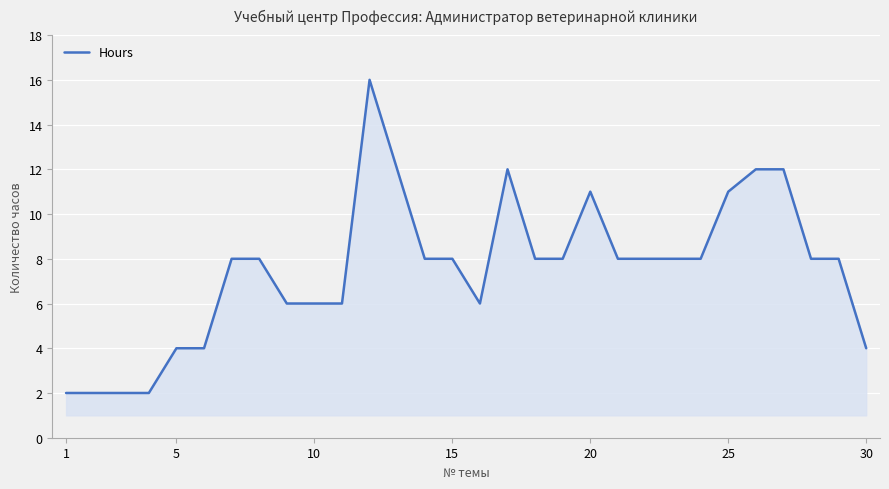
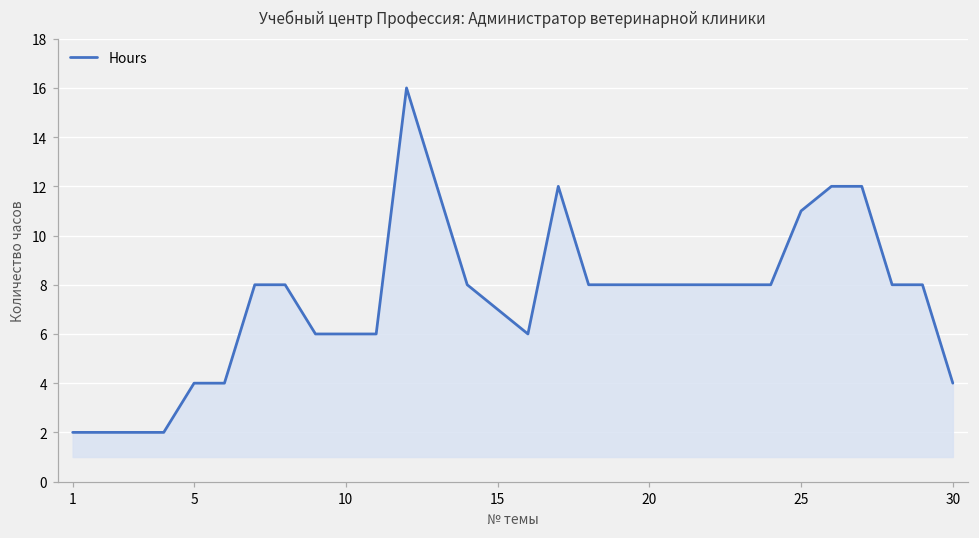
15: 8 -> 7
20: 11 -> 8
